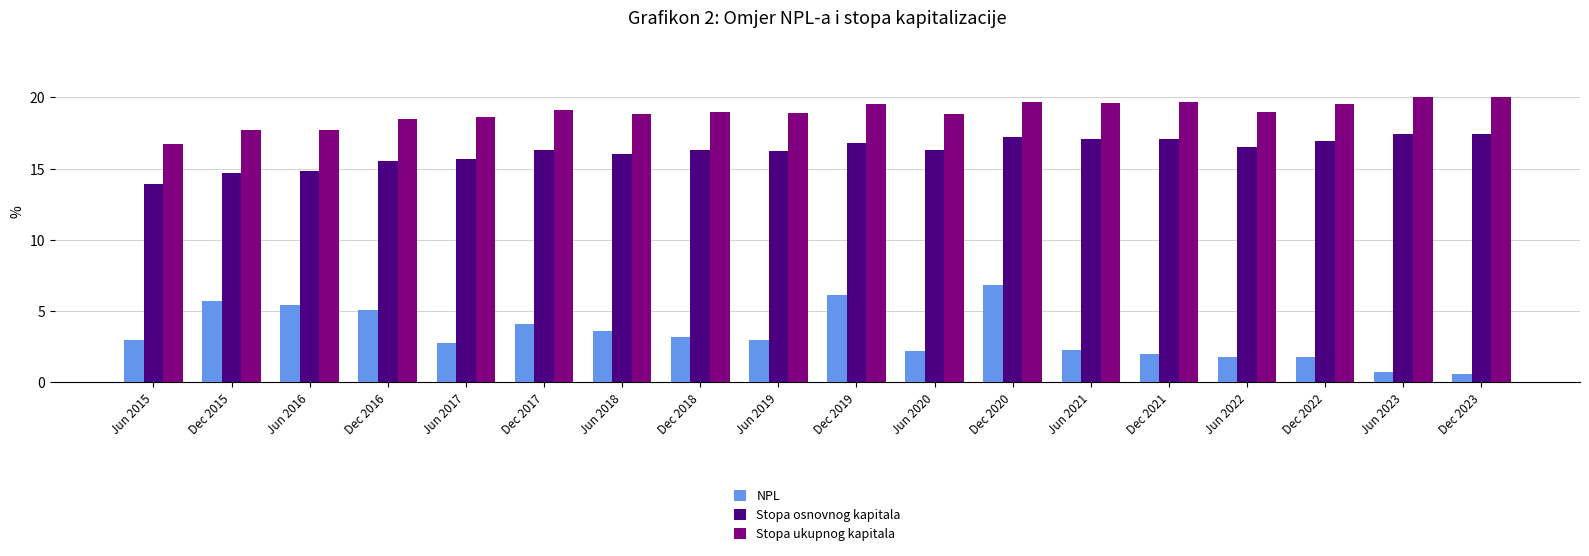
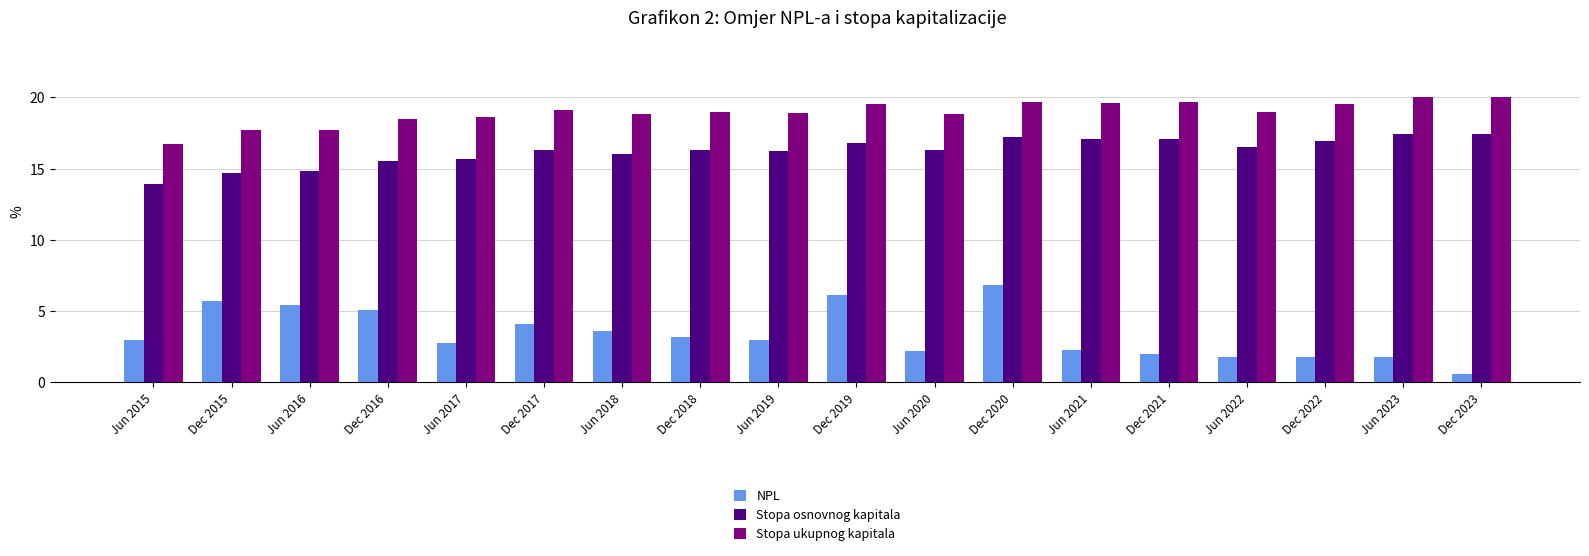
NPL, Jun 2023: 0.7 -> 1.8
